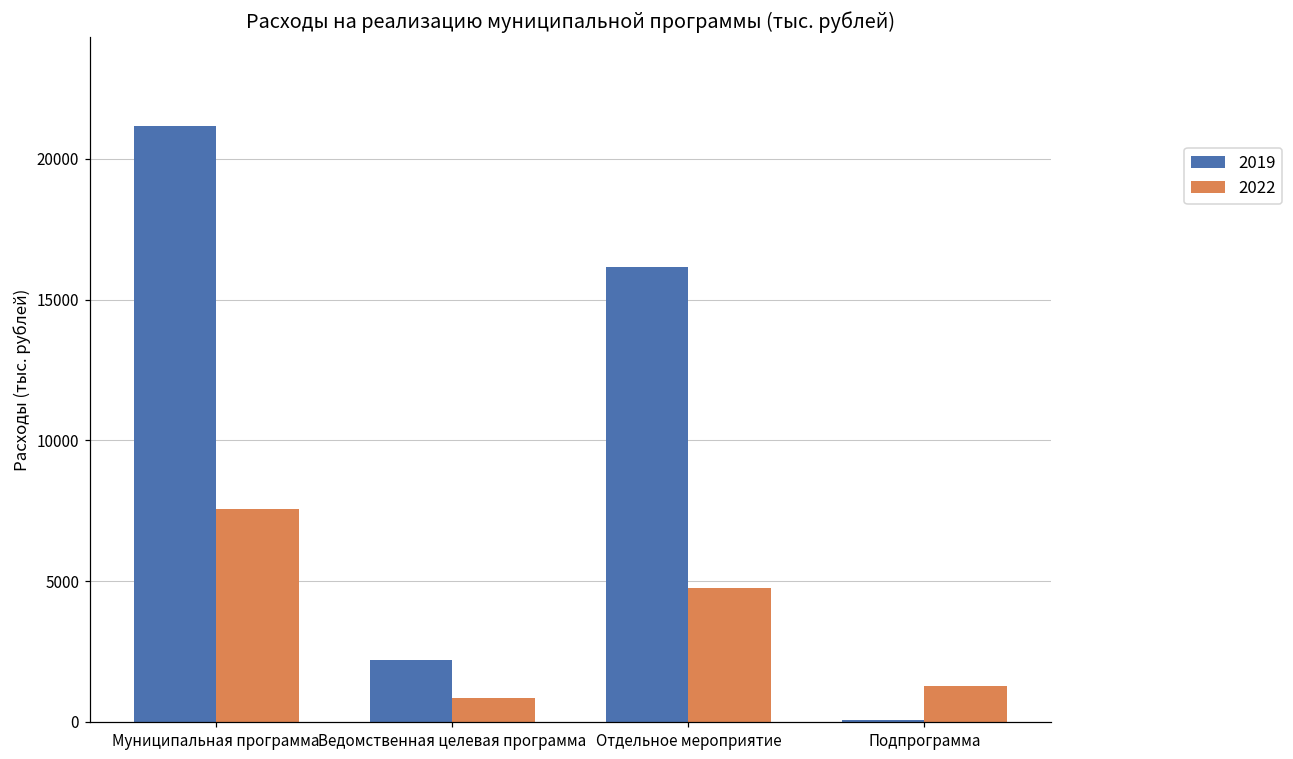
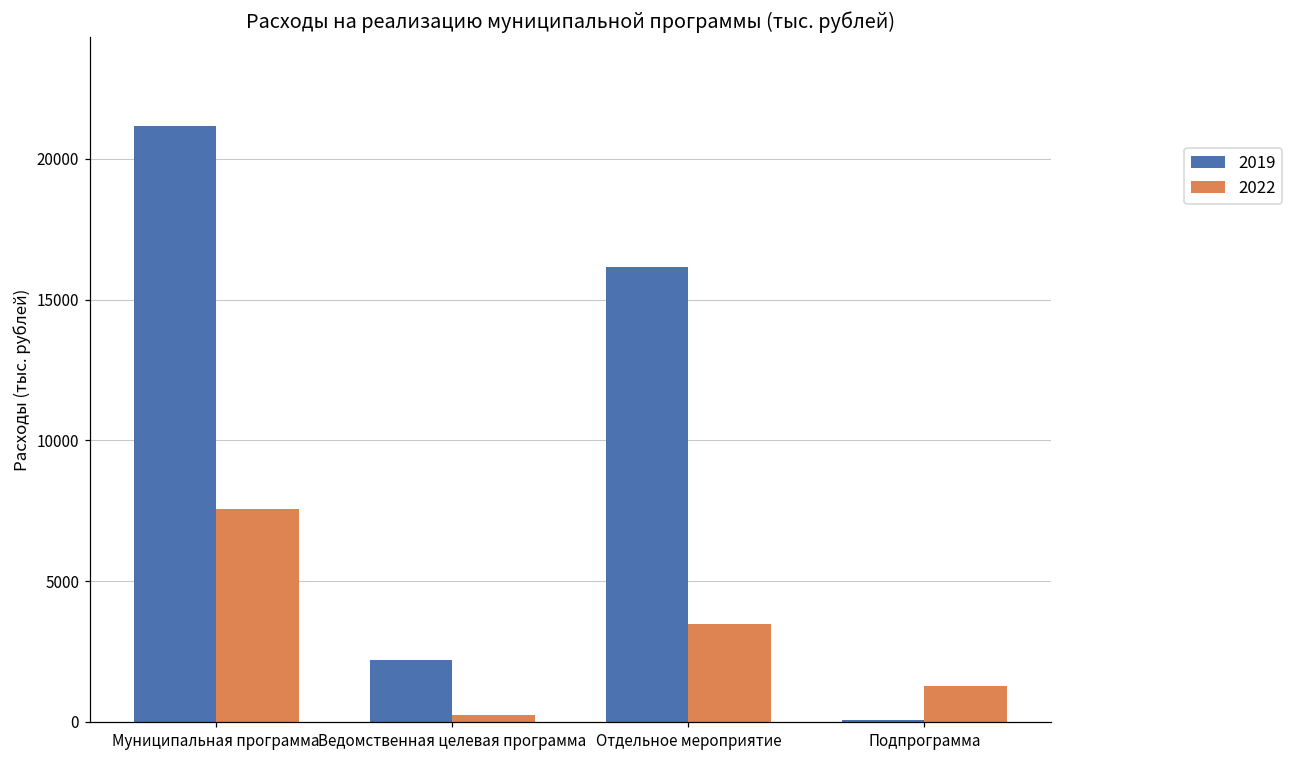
2022, Ведомственная целевая программа: 900 -> 200
2022, Отдельное мероприятие: 4700 -> 3500
